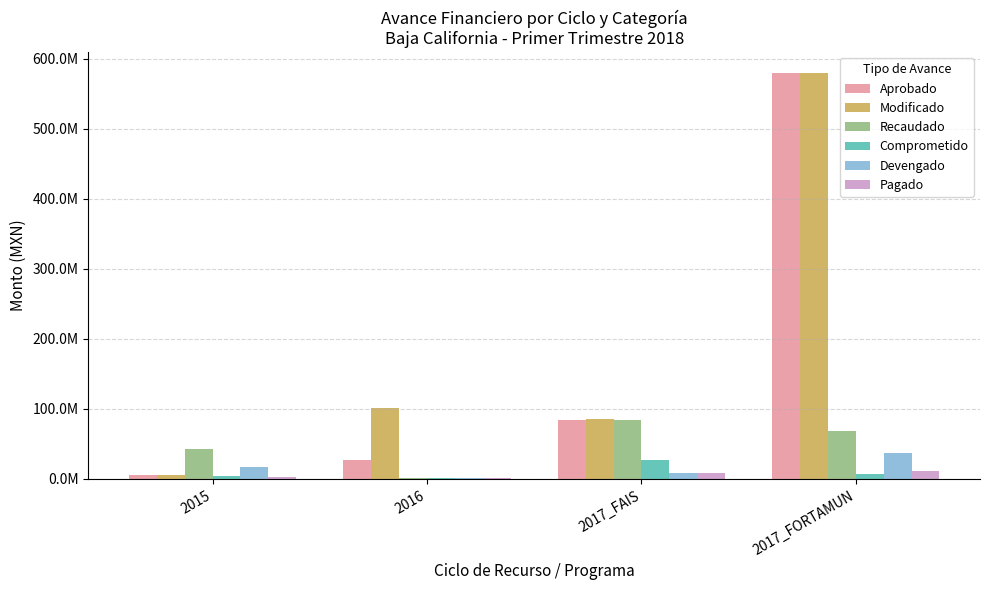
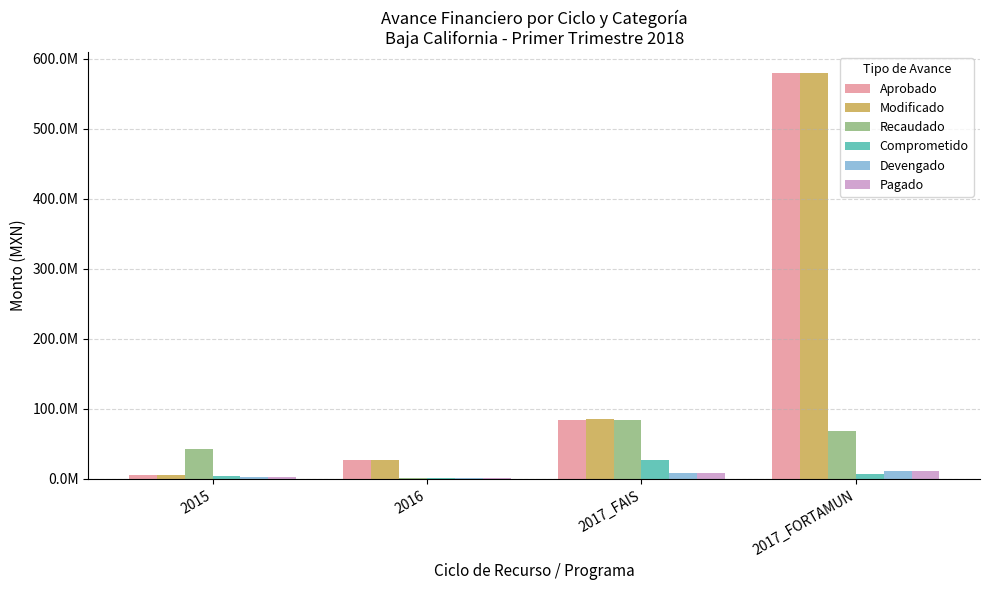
Devengado, 2015: 20000000 -> 0
Modificado, 2016: 100000000 -> 30000000
Devengado, 2017_FORTAMUN: 40000000 -> 10000000
